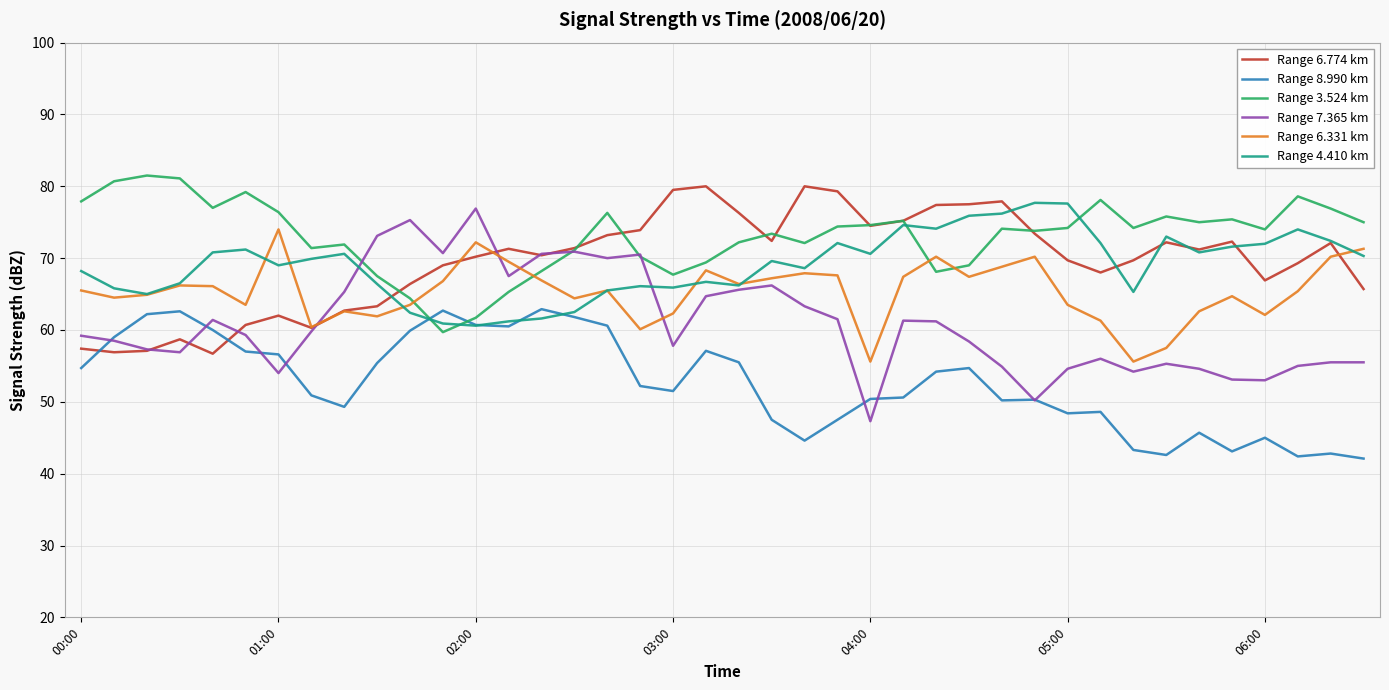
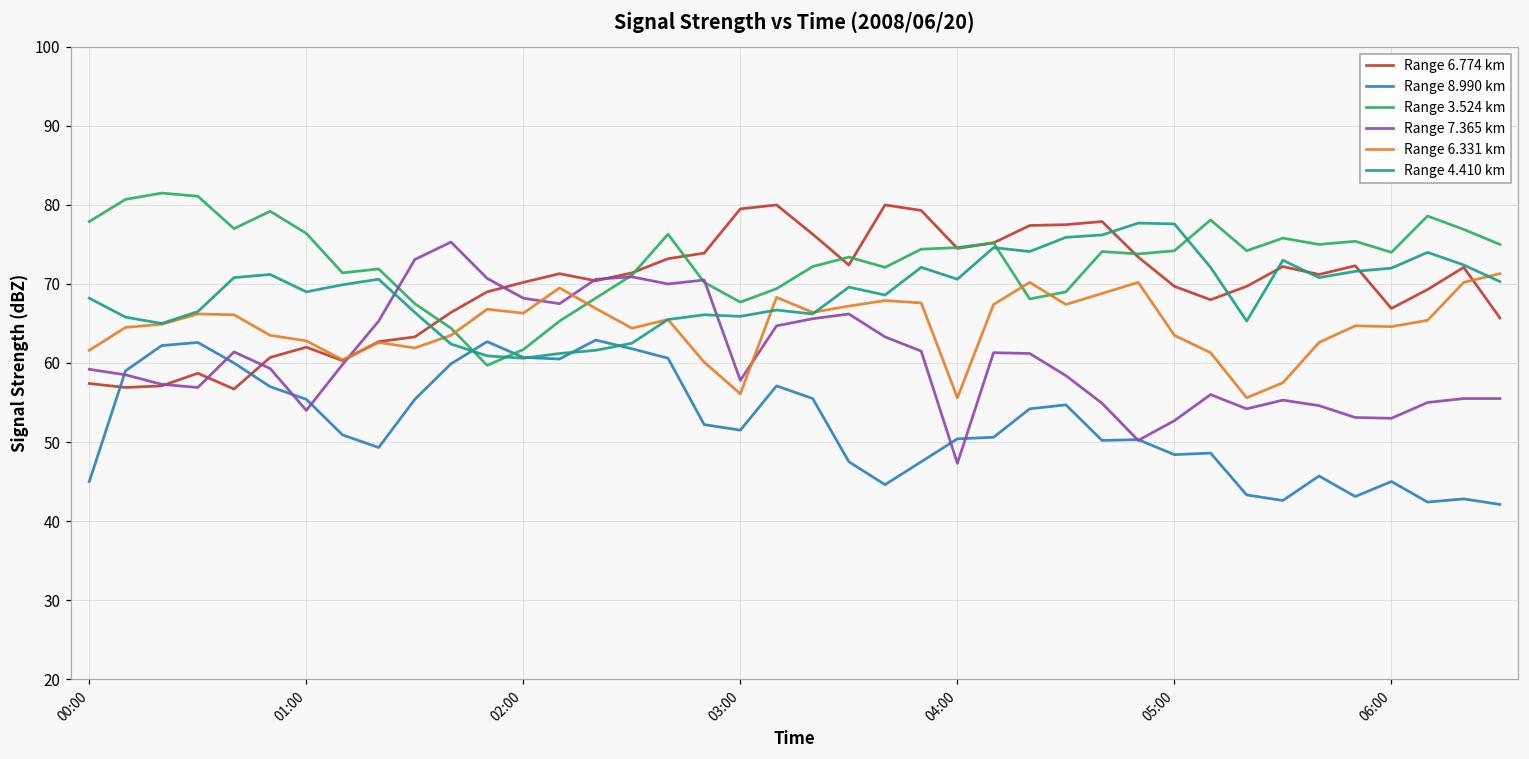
Range 8.990 km, 00:00: 55 -> 45
Range 6.331 km, 00:00: 66 -> 62
Range 8.990 km, 01:00: 57 -> 55
Range 6.331 km, 01:00: 74 -> 63
Range 7.365 km, 02:00: 77 -> 68
Range 6.331 km, 02:00: 72 -> 66
Range 6.331 km, 03:00: 62 -> 56
Range 7.365 km, 05:00: 55 -> 53
Range 6.331 km, 06:00: 62 -> 65
